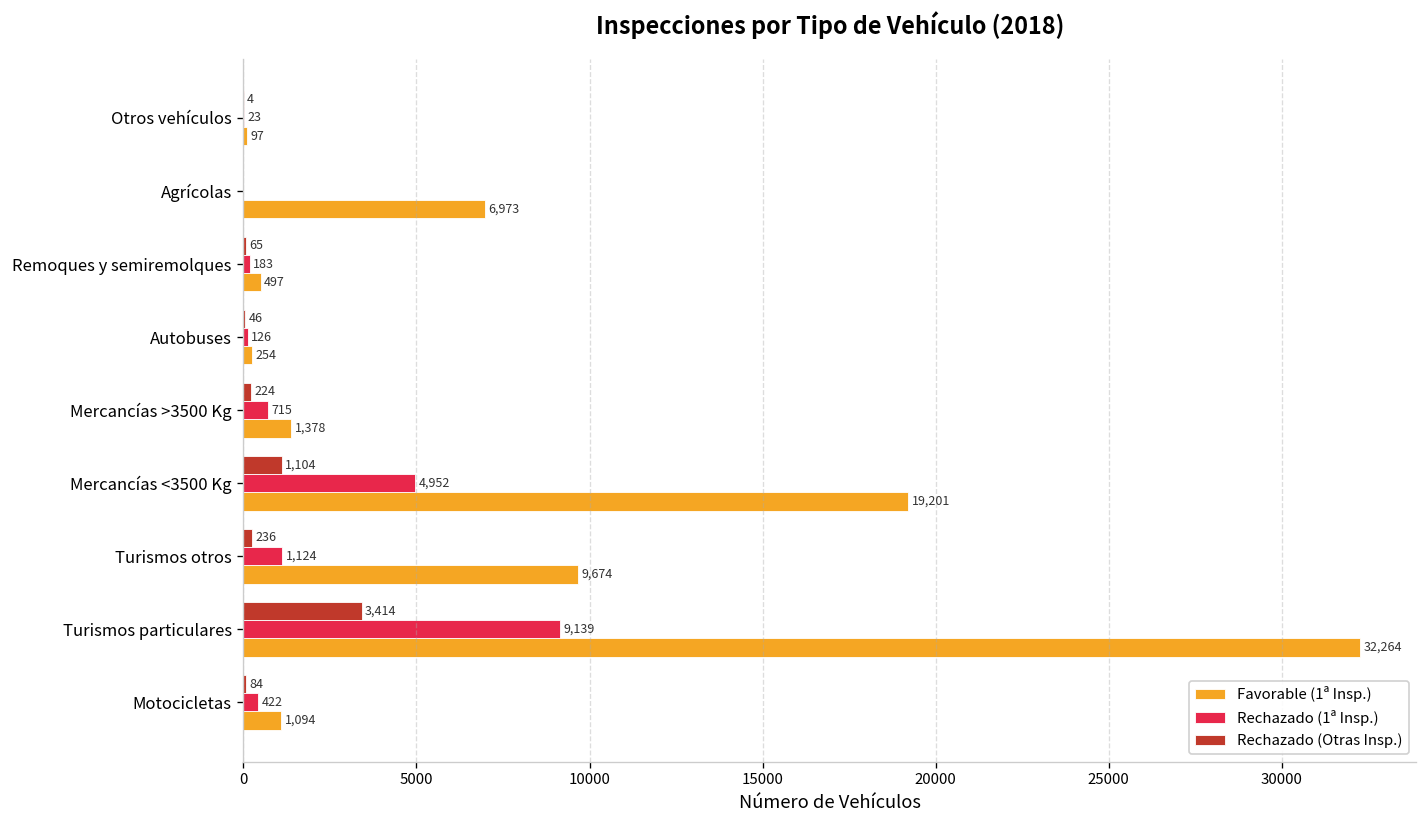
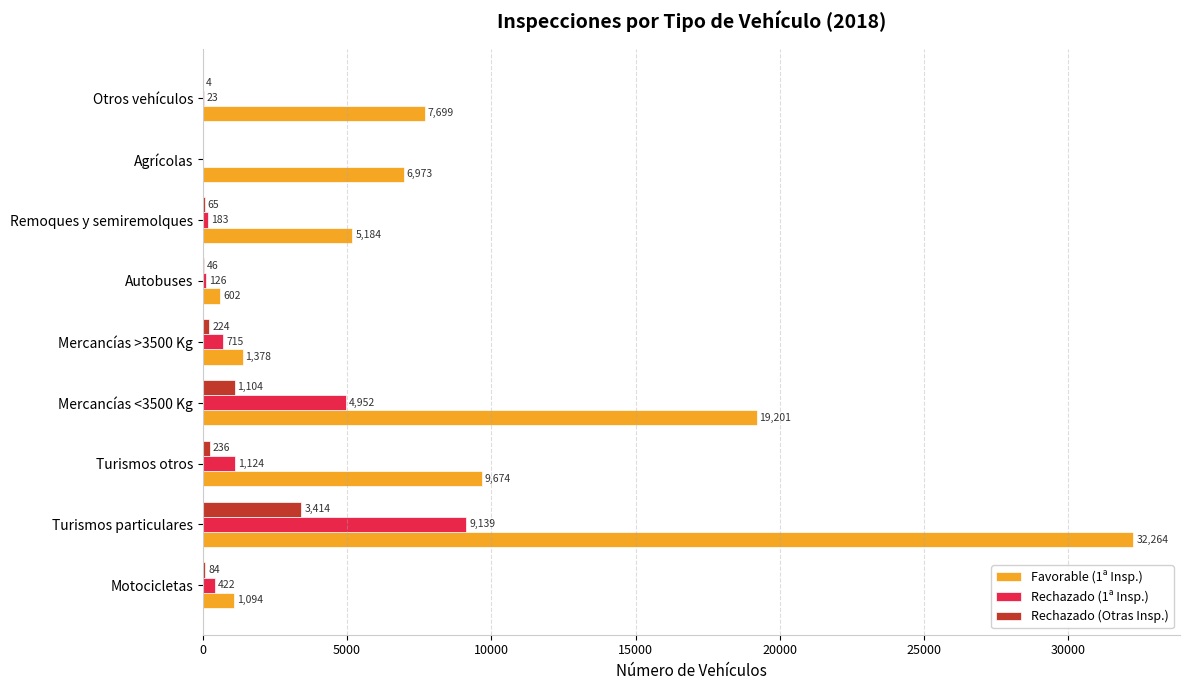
Favorable (1ª Insp.), Otros vehículos: 97 -> 7,699
Favorable (1ª Insp.), Remoques y semiremolques: 497 -> 5,184
Favorable (1ª Insp.), Autobuses: 254 -> 602
